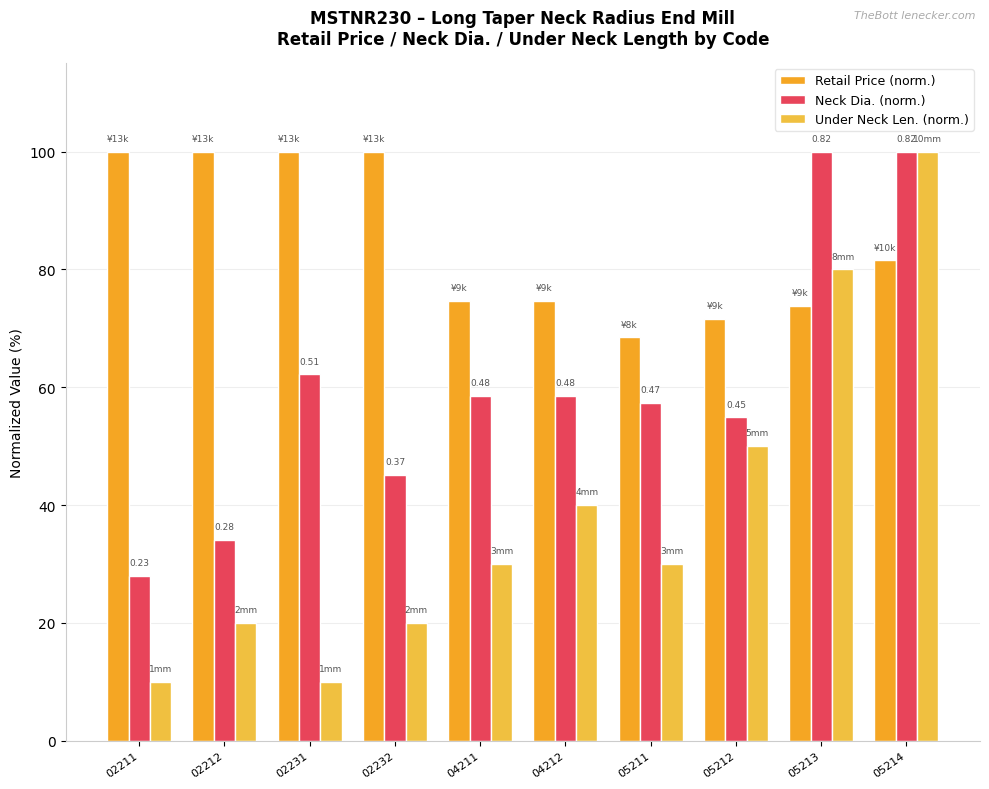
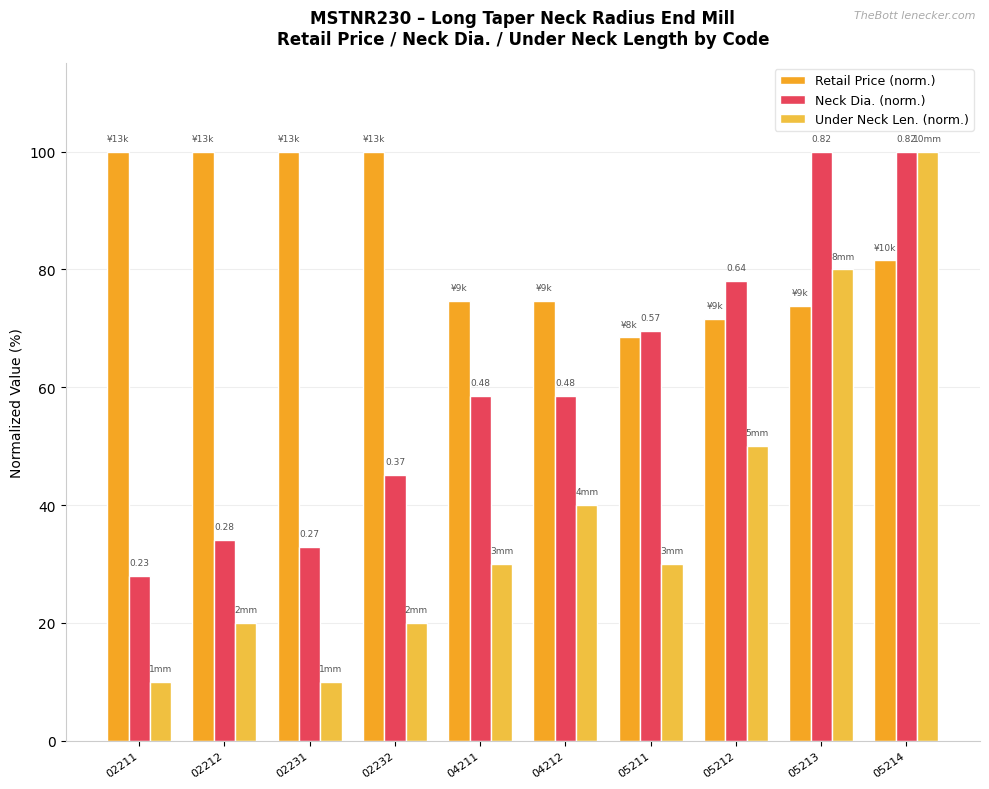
Neck Dia. (norm.), 02231: 0.51 -> 0.27
Neck Dia. (norm.), 05211: 0.47 -> 0.57
Neck Dia. (norm.), 05212: 0.45 -> 0.64
